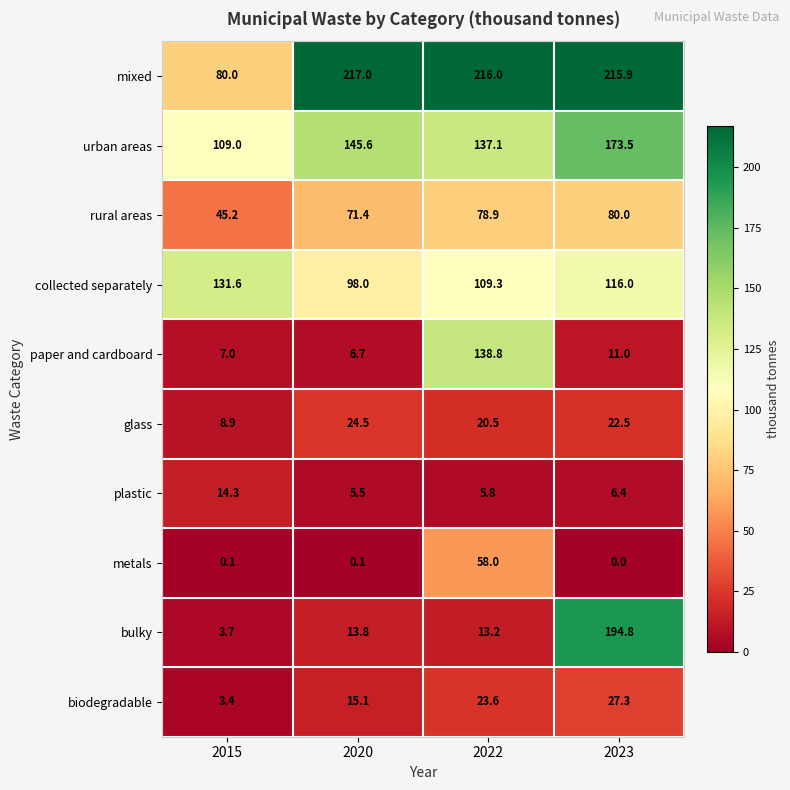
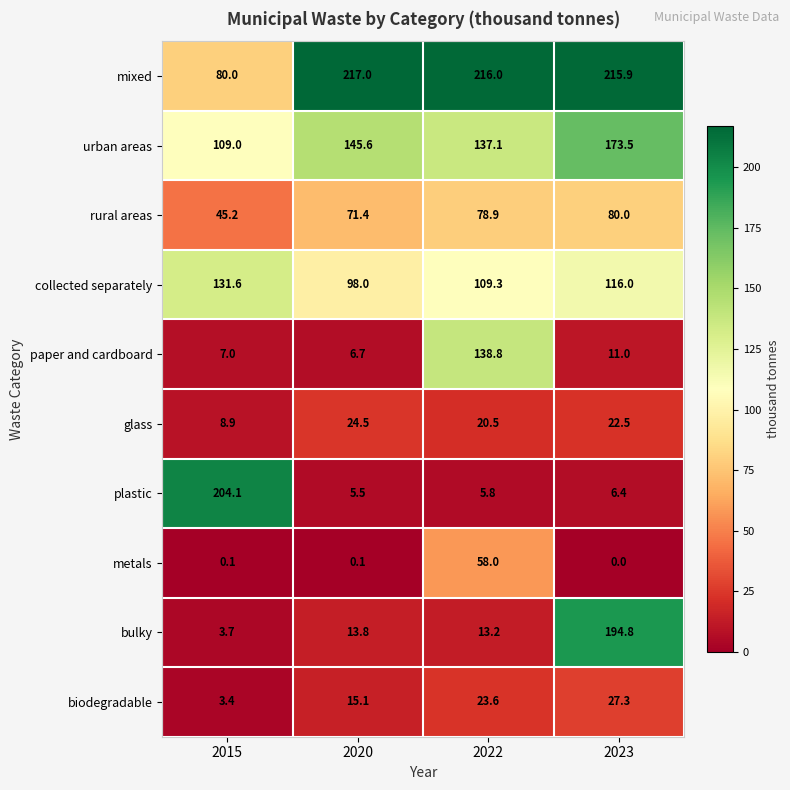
plastic, 2015: 14.3 -> 204.1
